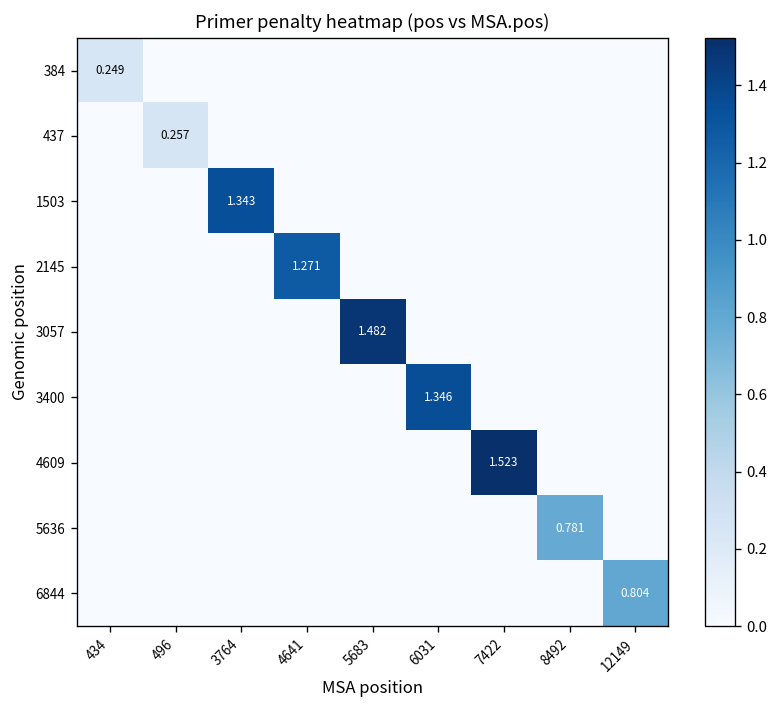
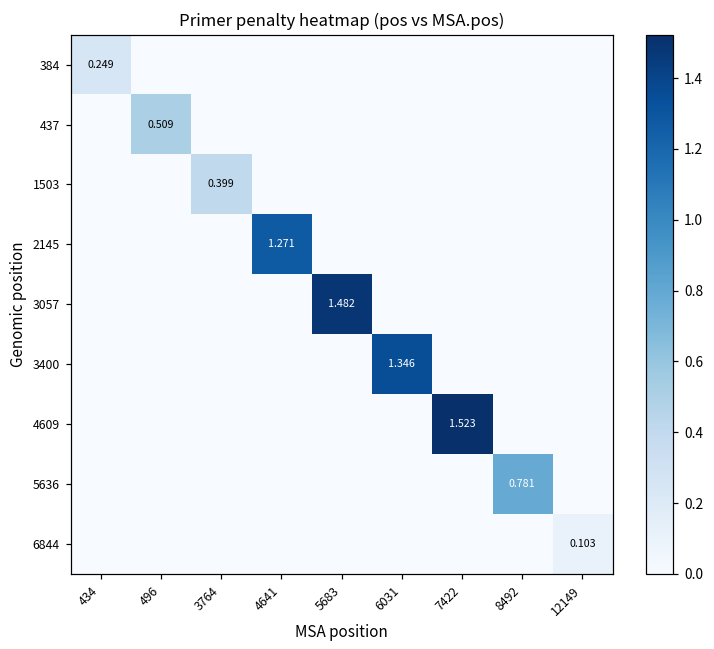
437, 496: 0.257 -> 0.509
1503, 3764: 1.343 -> 0.399
6844, 12149: 0.804 -> 0.103
